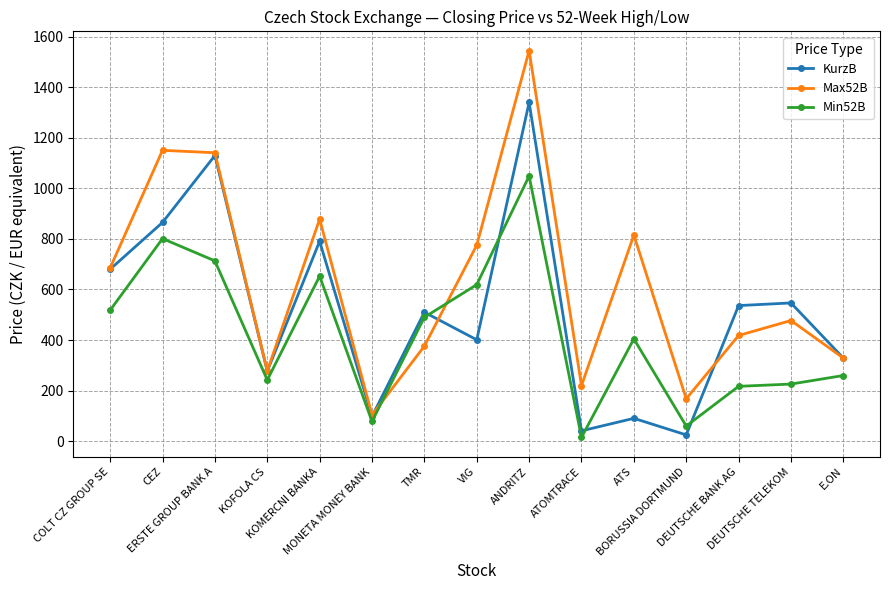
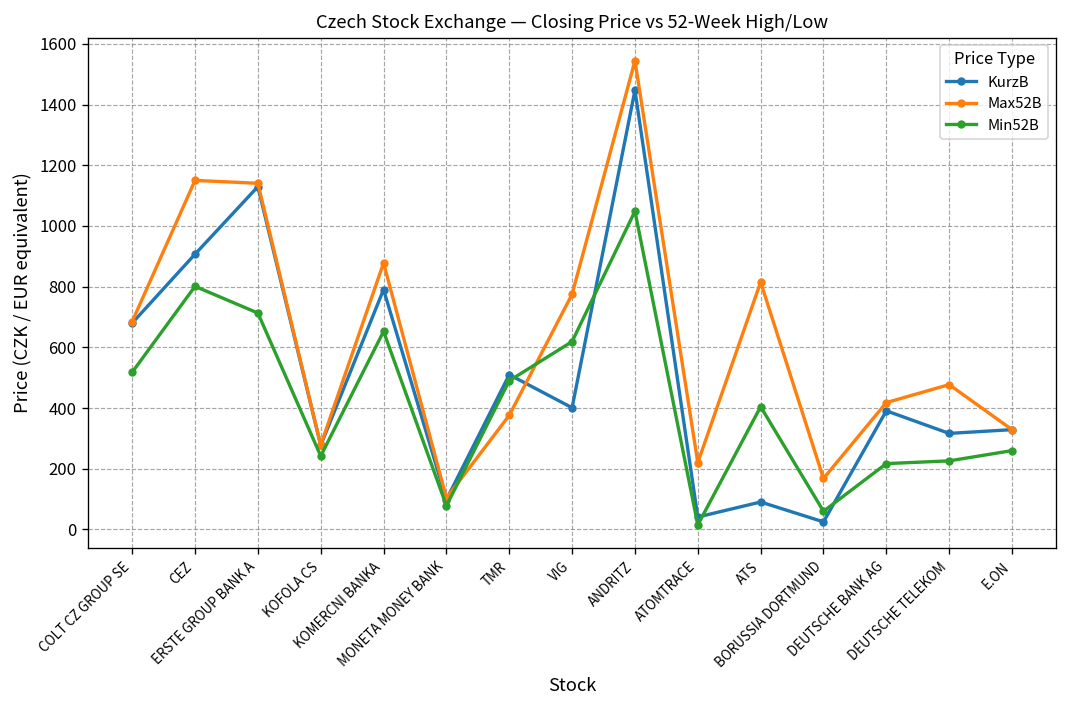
KurzB, CEZ: 870 -> 910
KurzB, ANDRITZ: 1340 -> 1450
KurzB, DEUTSCHE BANK AG: 540 -> 390
KurzB, DEUTSCHE TELEKOM: 550 -> 320
